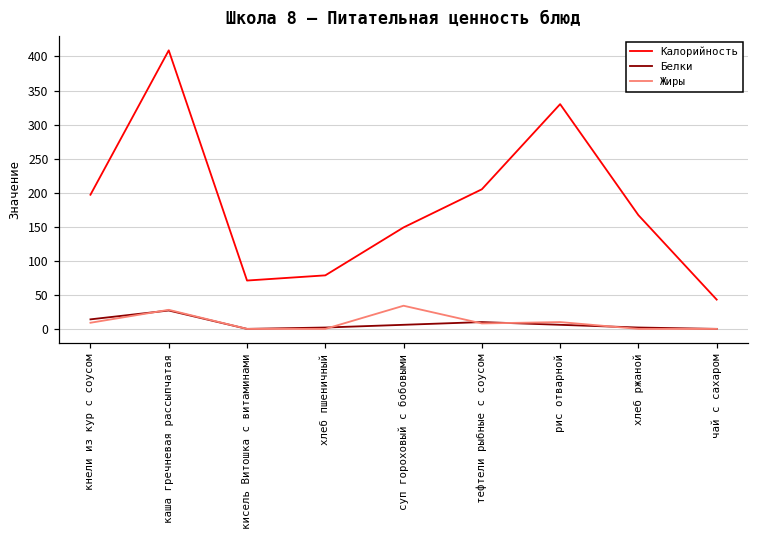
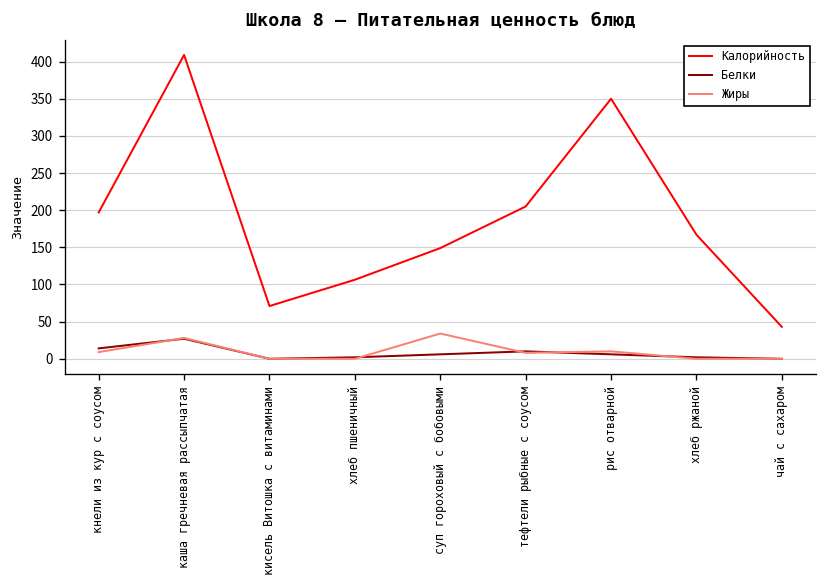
Калорийность, хлеб пшеничный: 80 -> 110
Калорийность, рис отварной: 330 -> 350
